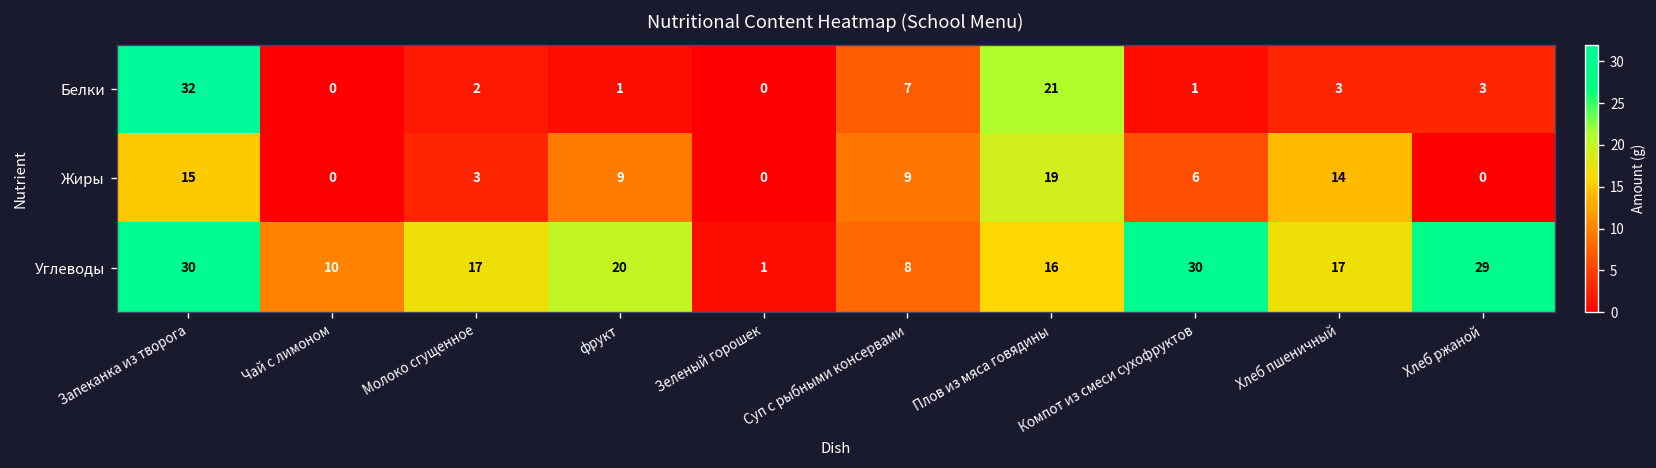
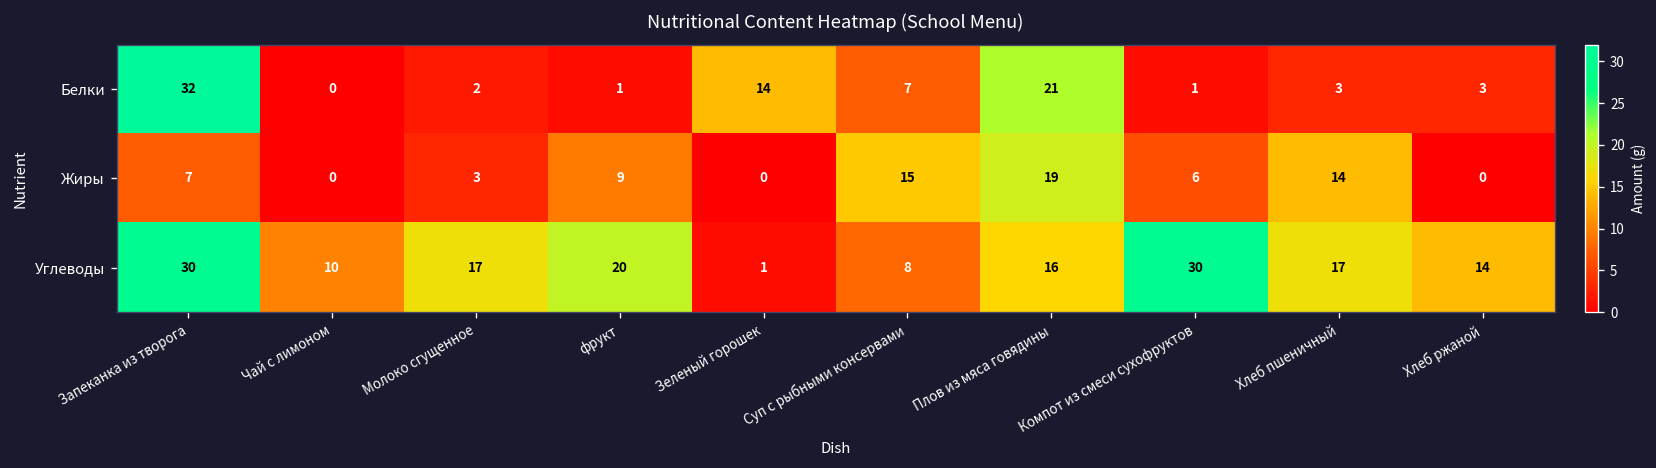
Белки, Зеленый горошек: 0 -> 14
Жиры, Запеканка из творога: 15 -> 7
Жиры, Суп с рыбными консервами: 9 -> 15
Углеводы, Хлеб ржаной: 29 -> 14
